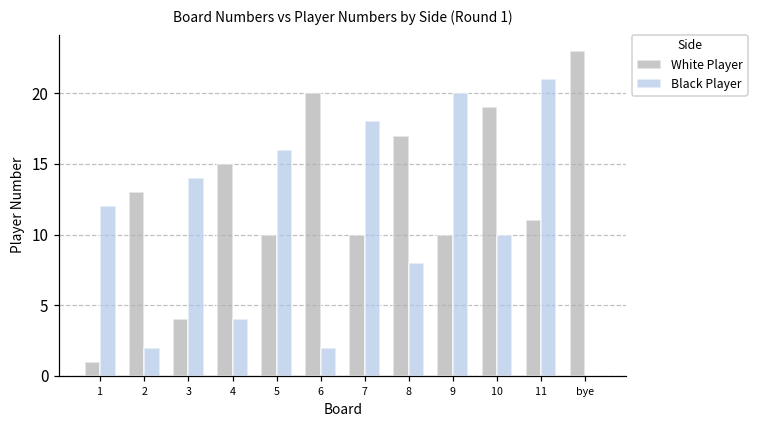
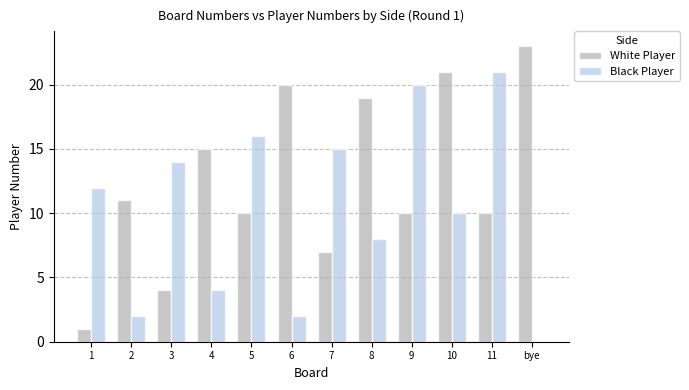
White Player, 2: 13 -> 11
White Player, 7: 10 -> 7
Black Player, 7: 18 -> 15
White Player, 8: 17 -> 19
White Player, 10: 19 -> 21
White Player, 11: 11 -> 10
